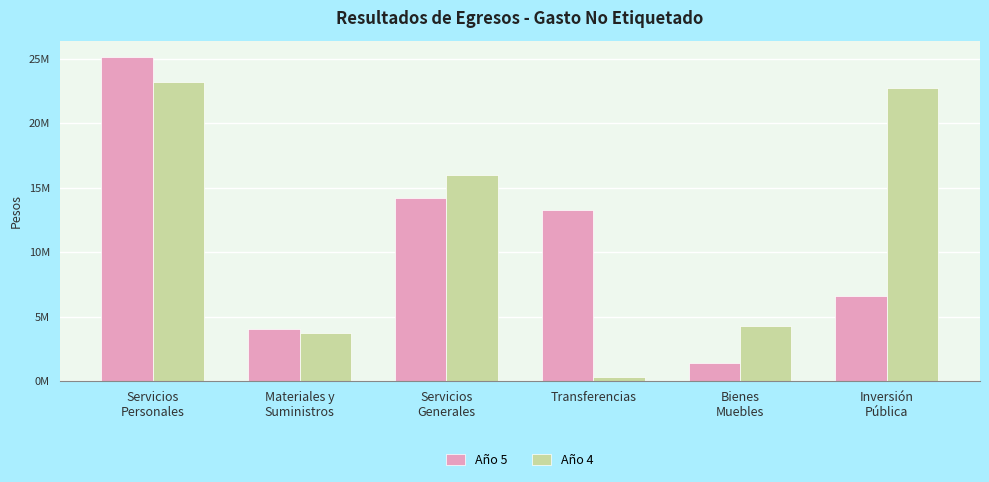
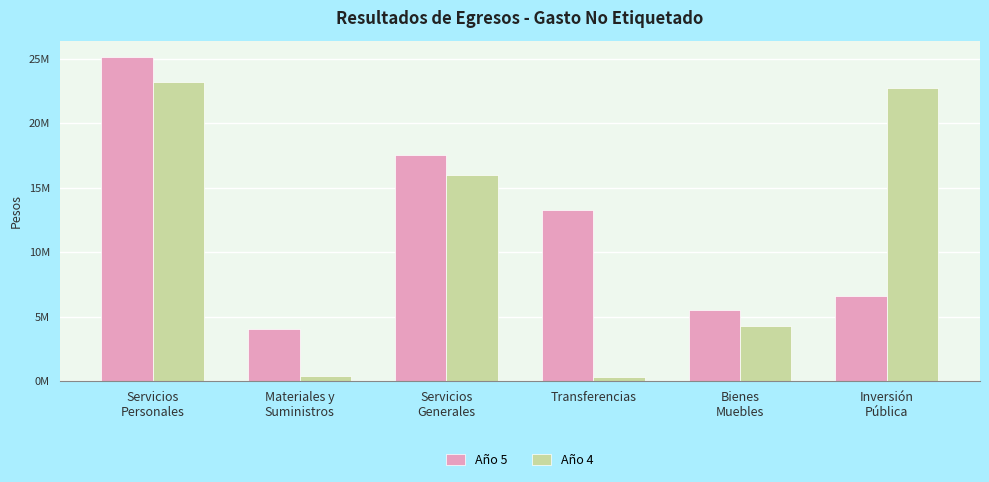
Año 4, Materiales y Suministros: 3800000 -> 400000
Año 5, Servicios Generales: 14200000 -> 17600000
Año 5, Bienes Muebles: 1500000 -> 5500000
